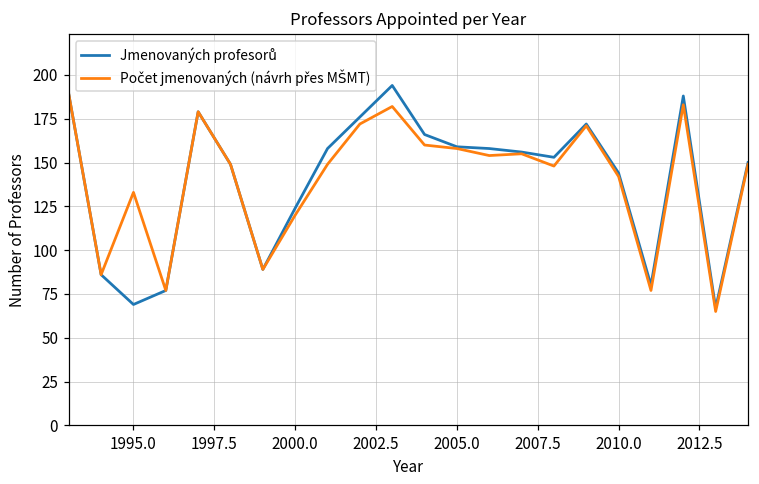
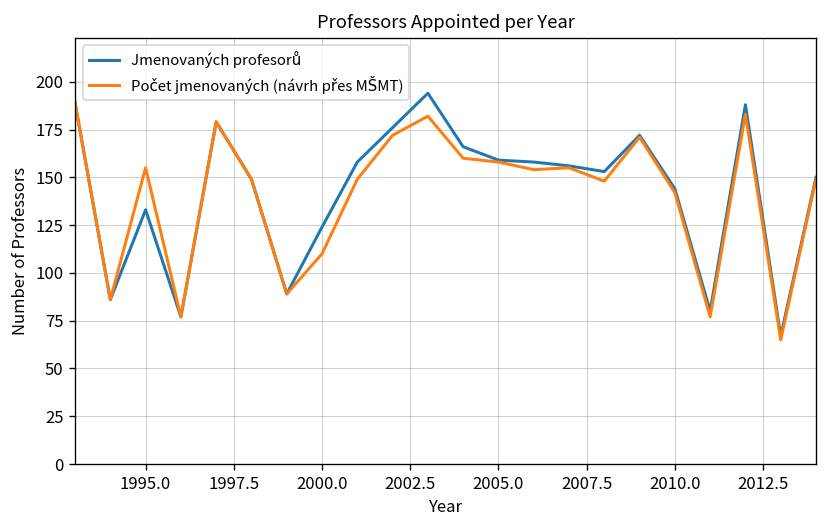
Jmenovaných profesorů, 1995.0: 69 -> 133
Počet jmenovaných (návrh přes MŠMT), 1995.0: 133 -> 155
Počet jmenovaných (návrh přes MŠMT), 2000.0: 120 -> 110
